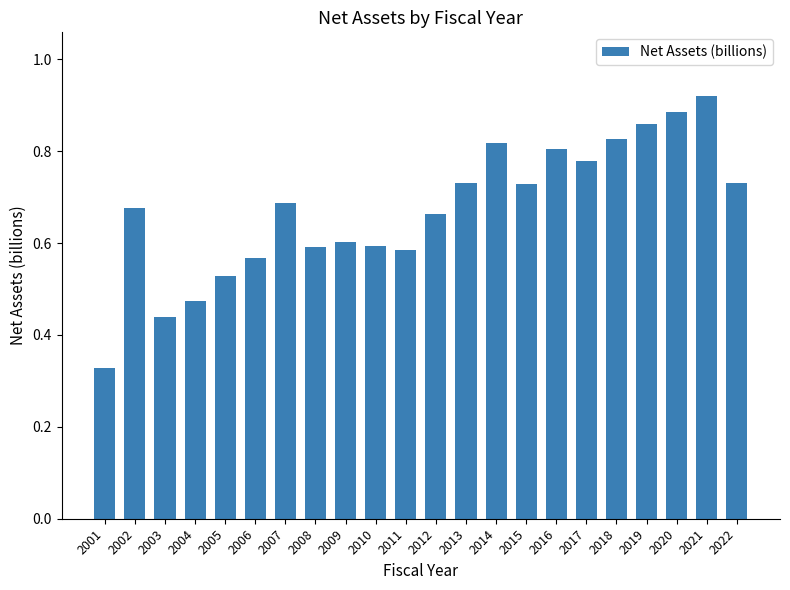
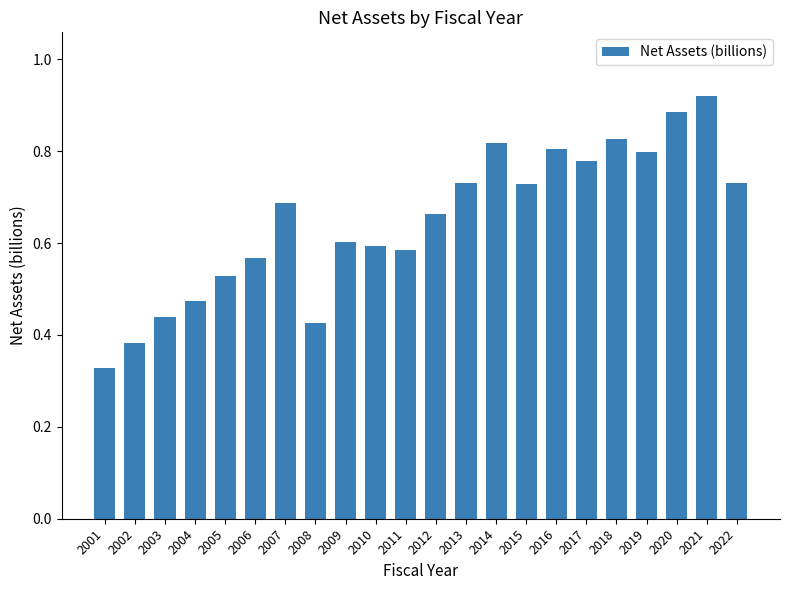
2002: 0.68 -> 0.38
2008: 0.59 -> 0.43
2019: 0.86 -> 0.80
